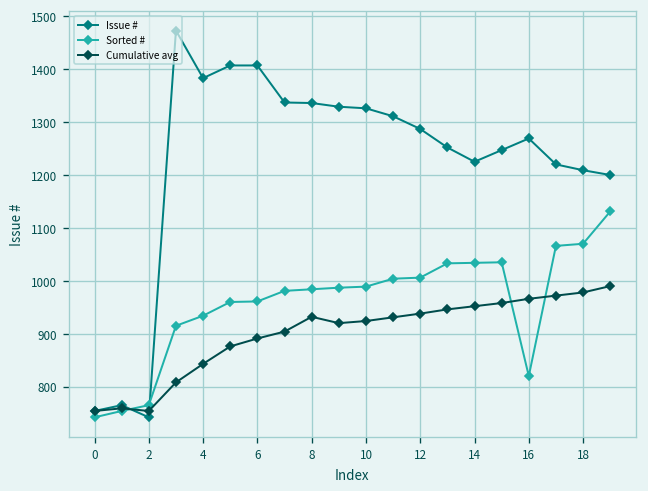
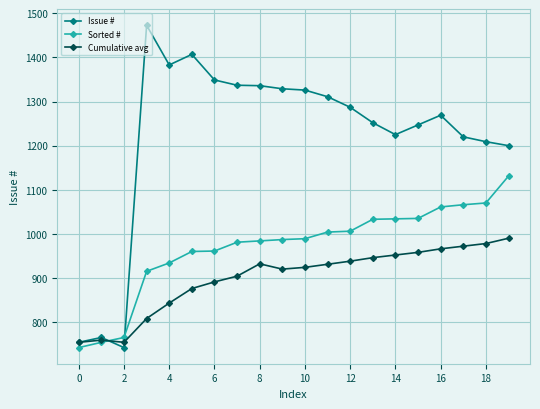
Issue #, 6: 1410 -> 1350
Sorted #, 16: 820 -> 1060
